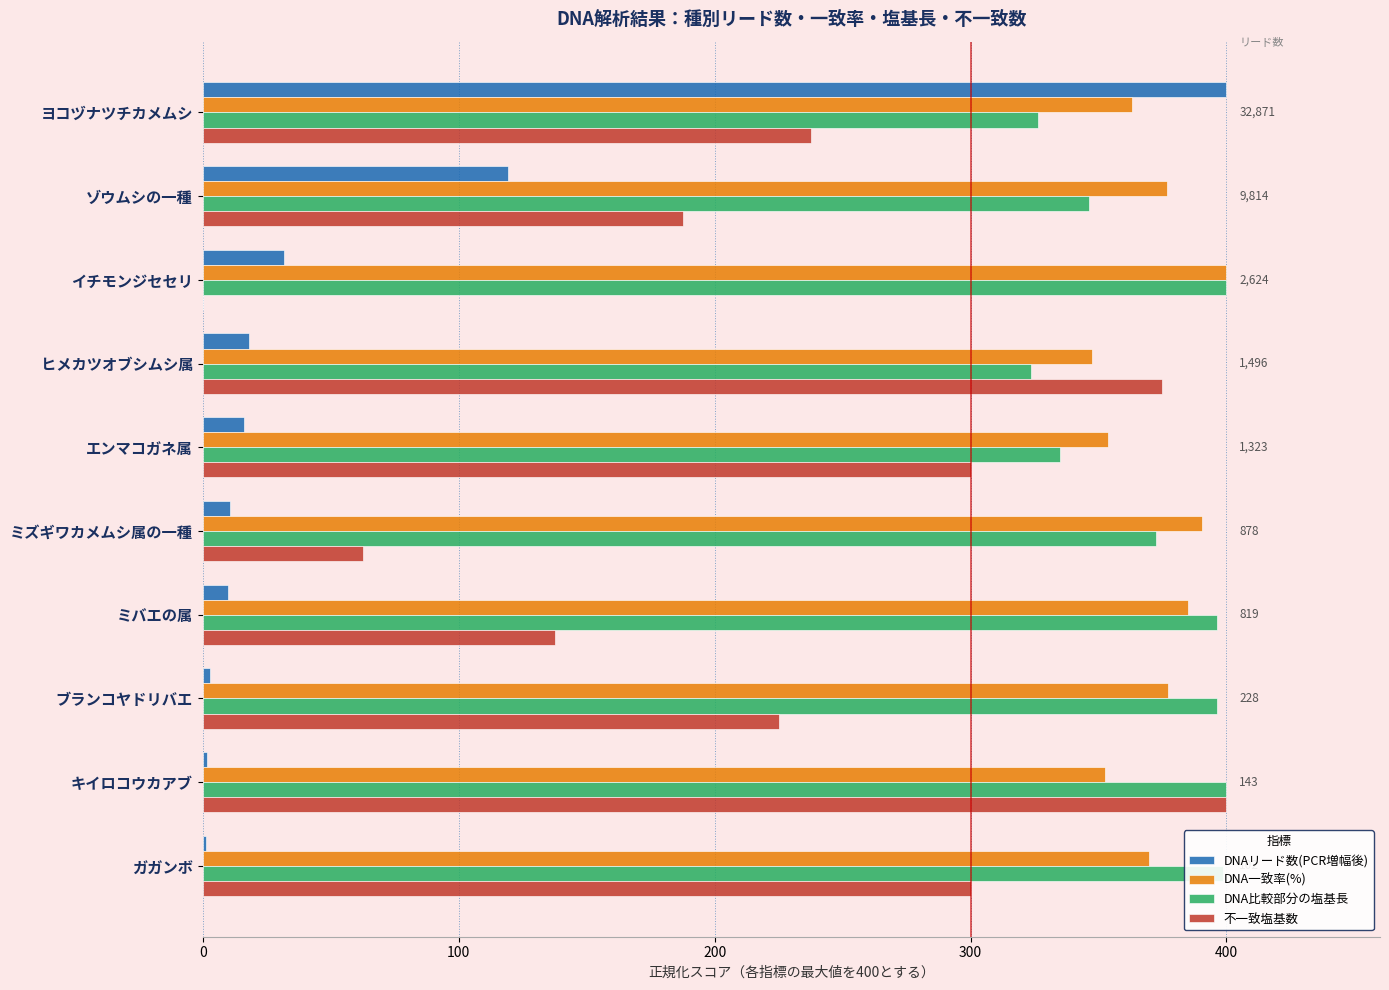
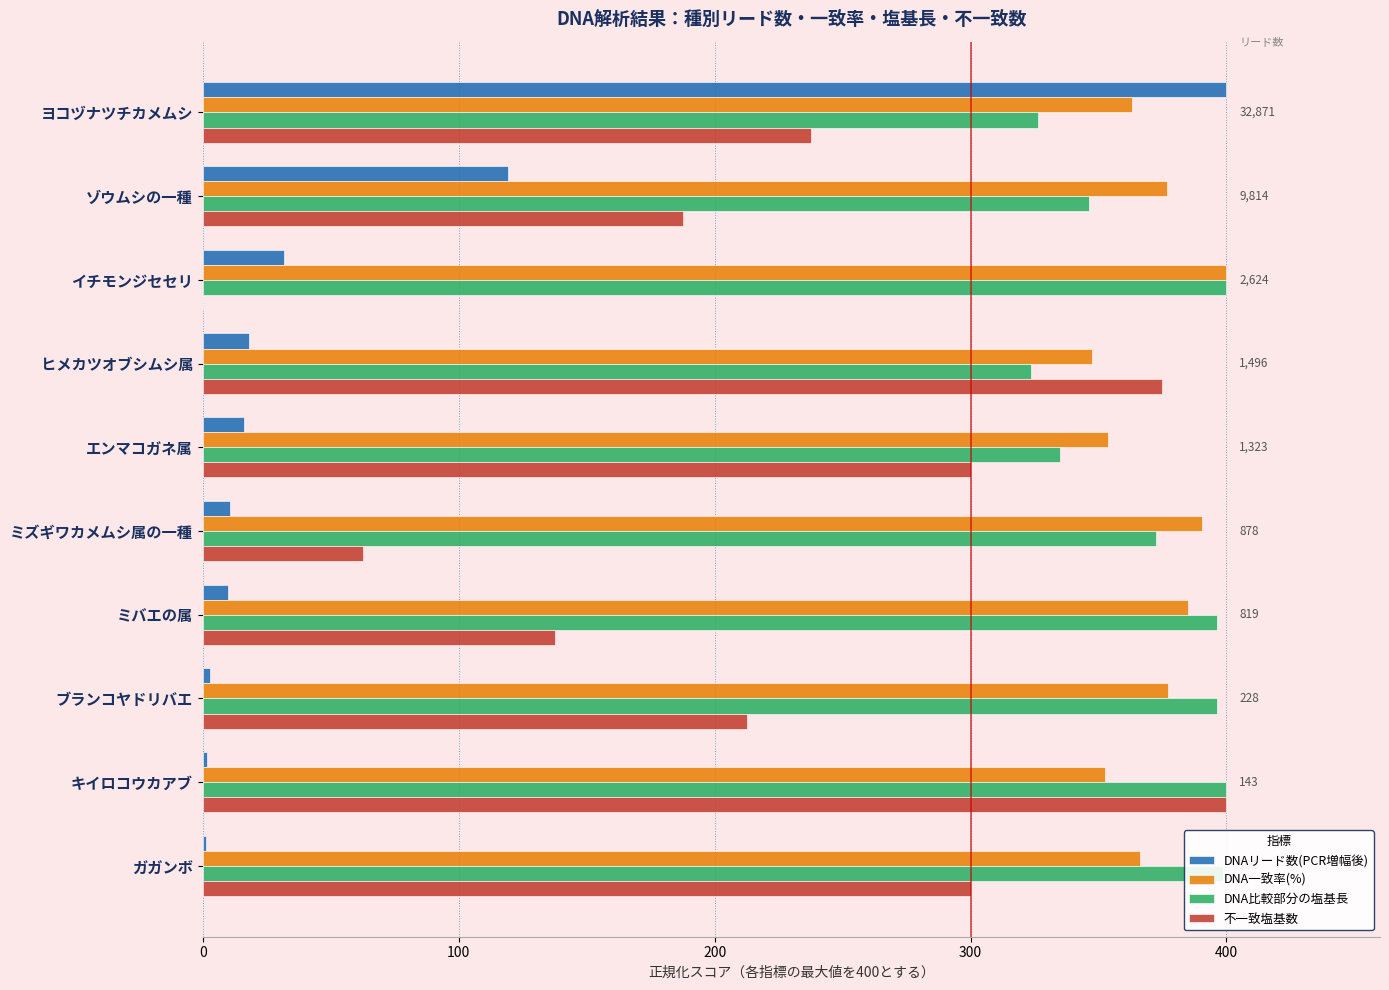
不一致塩基数, ブランコヤドリバエ: 225 -> 213
DNA一致率(%), ガガンボ: 370 -> 366
